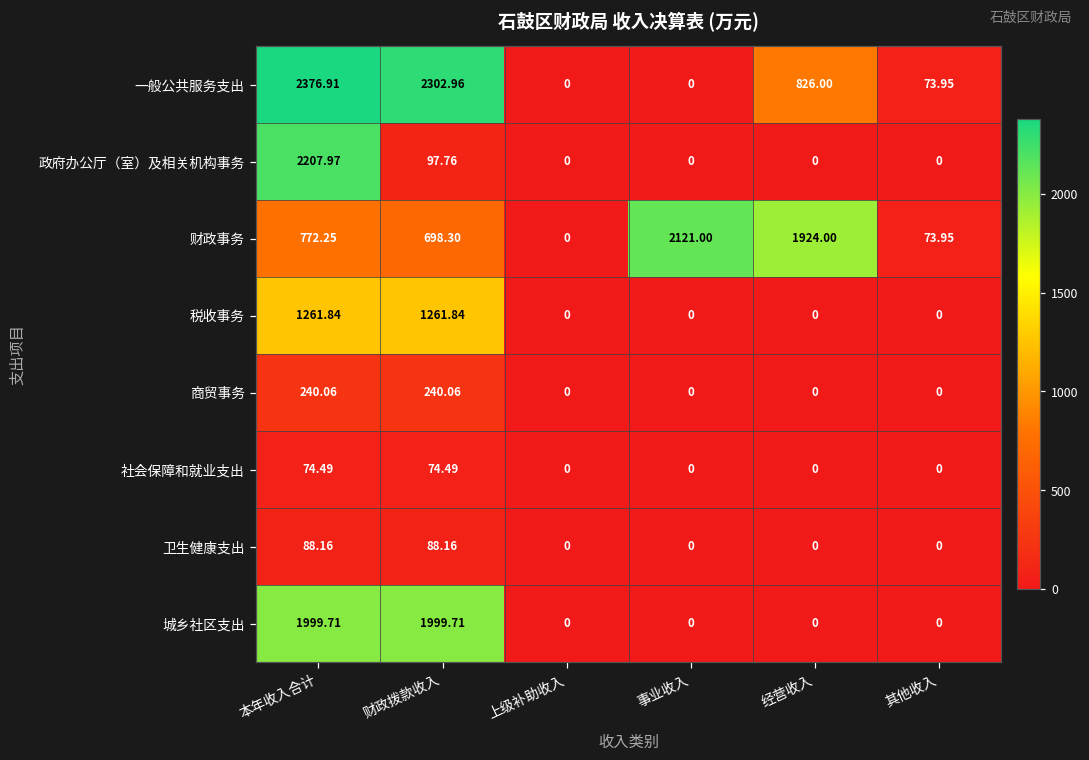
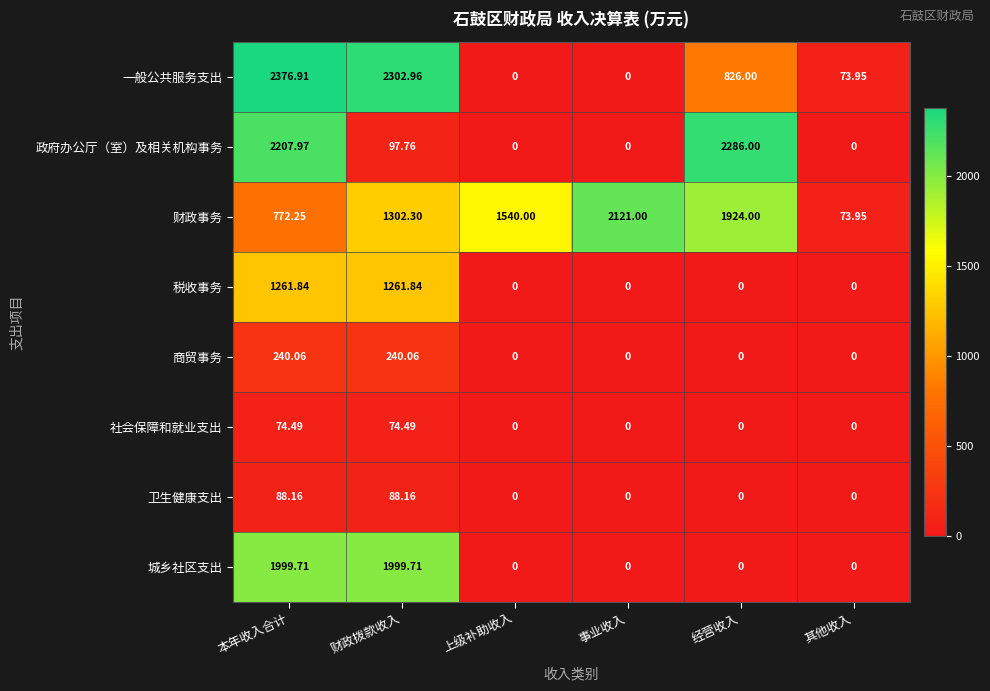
政府办公厅（室）及相关机构事务, 经营收入: 0 -> 2286.00
财政事务, 财政拨款收入: 698.30 -> 1302.30
财政事务, 上级补助收入: 0 -> 1540.00
